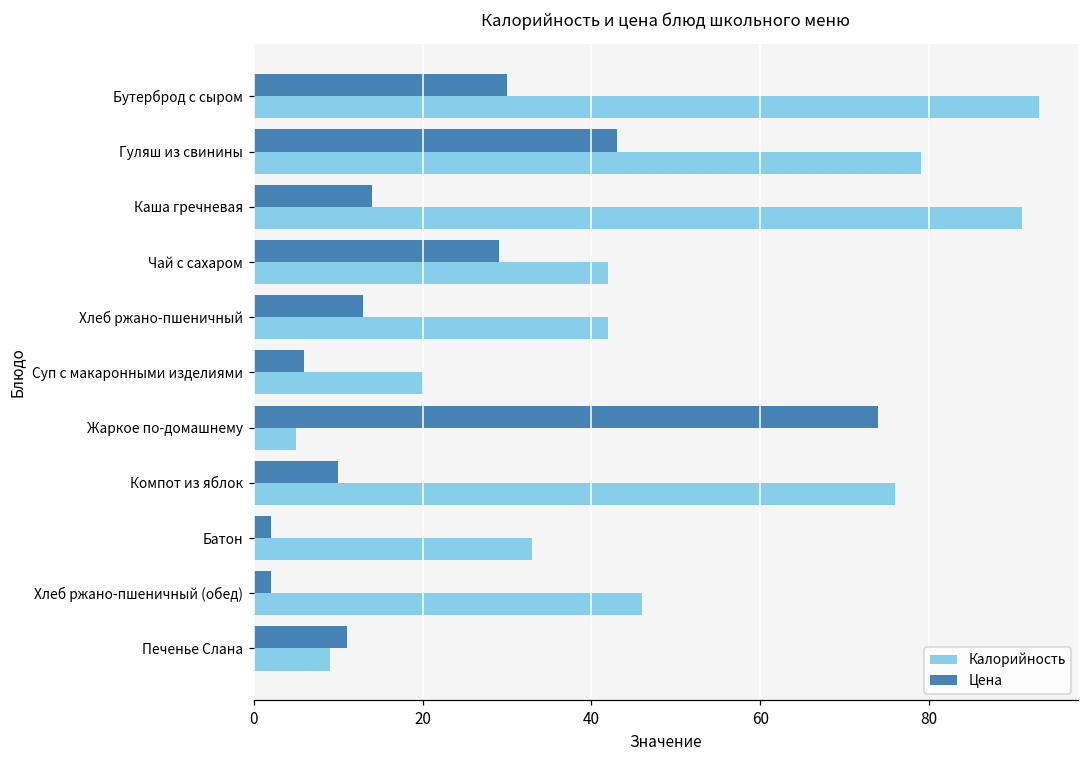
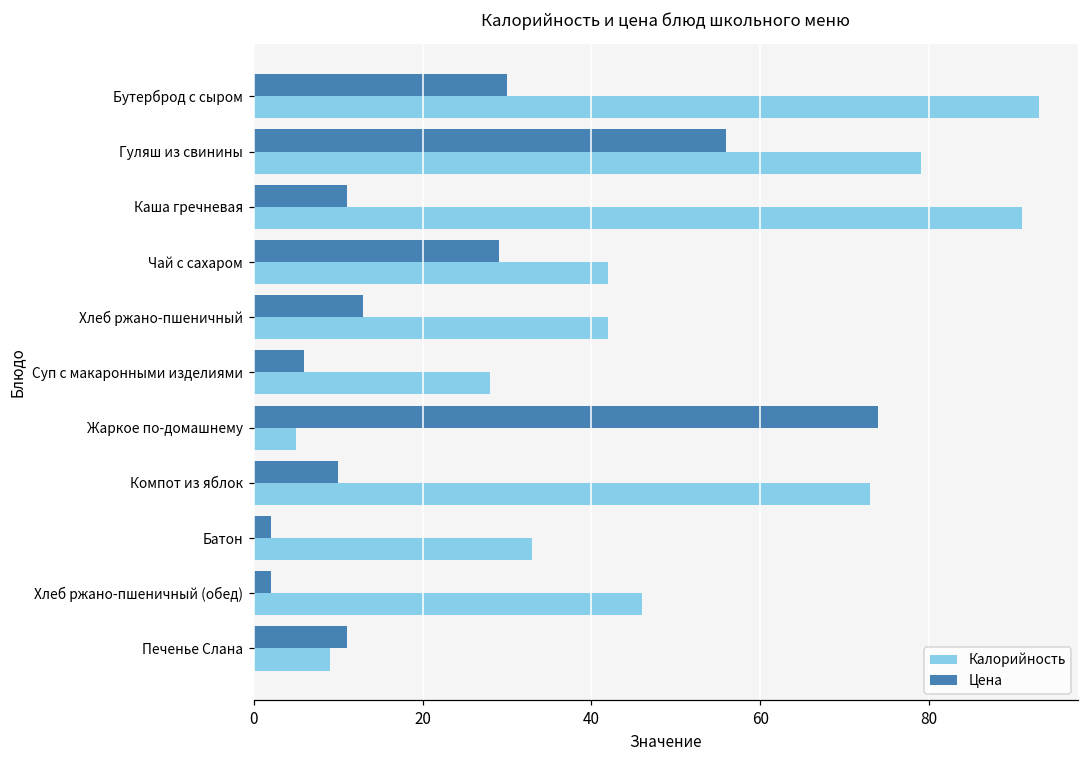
Цена, Гуляш из свинины: 43 -> 56
Цена, Каша гречневая: 14 -> 11
Калорийность, Суп с макаронными изделиями: 20 -> 28
Калорийность, Компот из яблок: 76 -> 73
